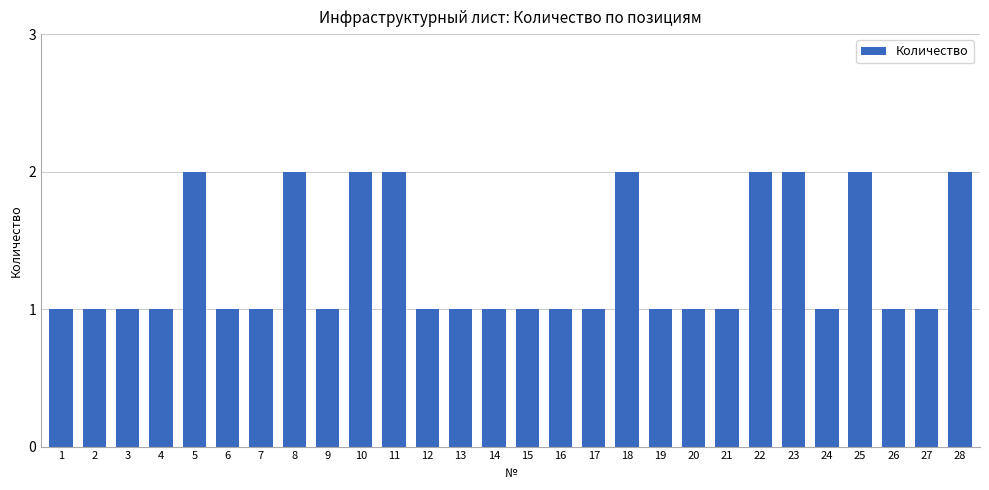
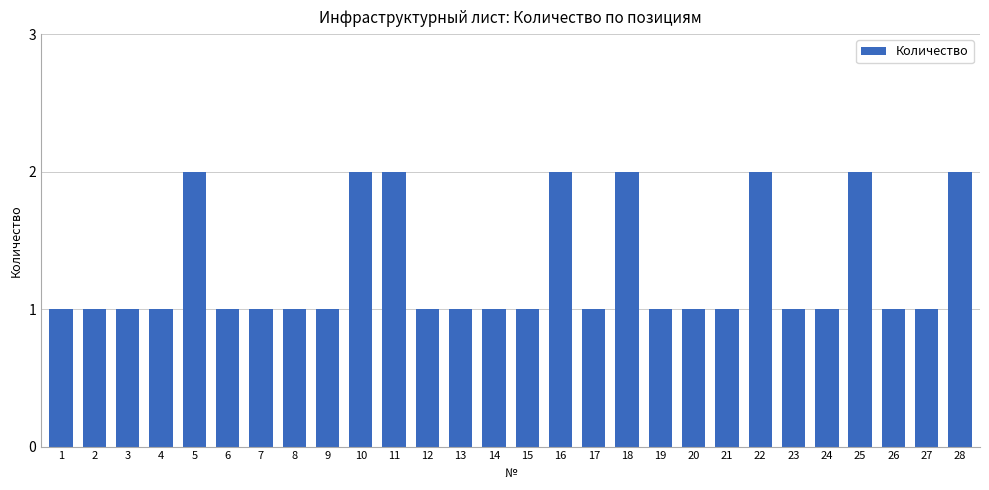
8: 2 -> 1
16: 1 -> 2
23: 2 -> 1
